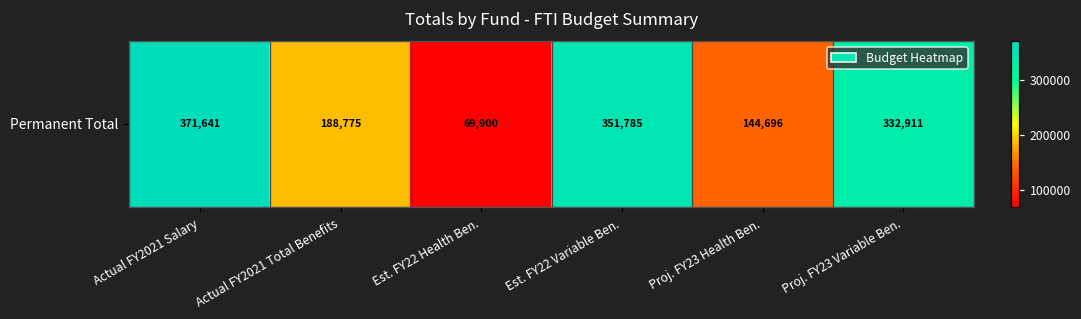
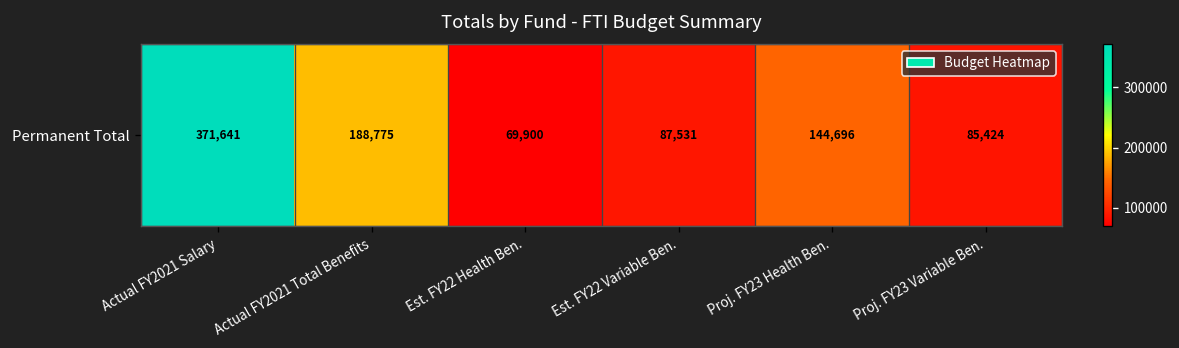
Permanent Total, Est. FY22 Variable Ben.: 351,785 -> 87,531
Permanent Total, Proj. FY23 Variable Ben.: 332,911 -> 85,424
